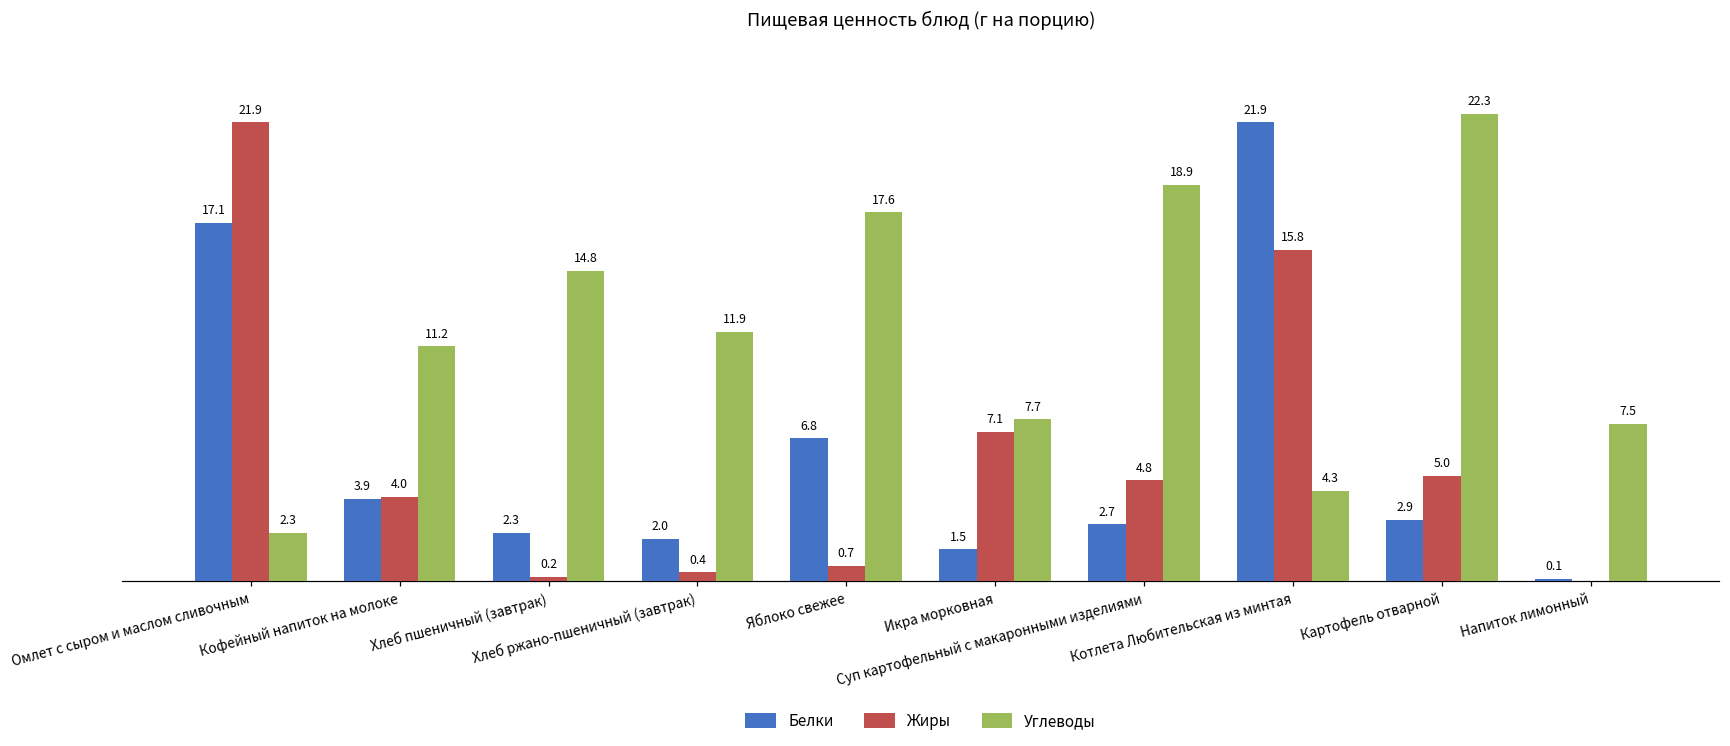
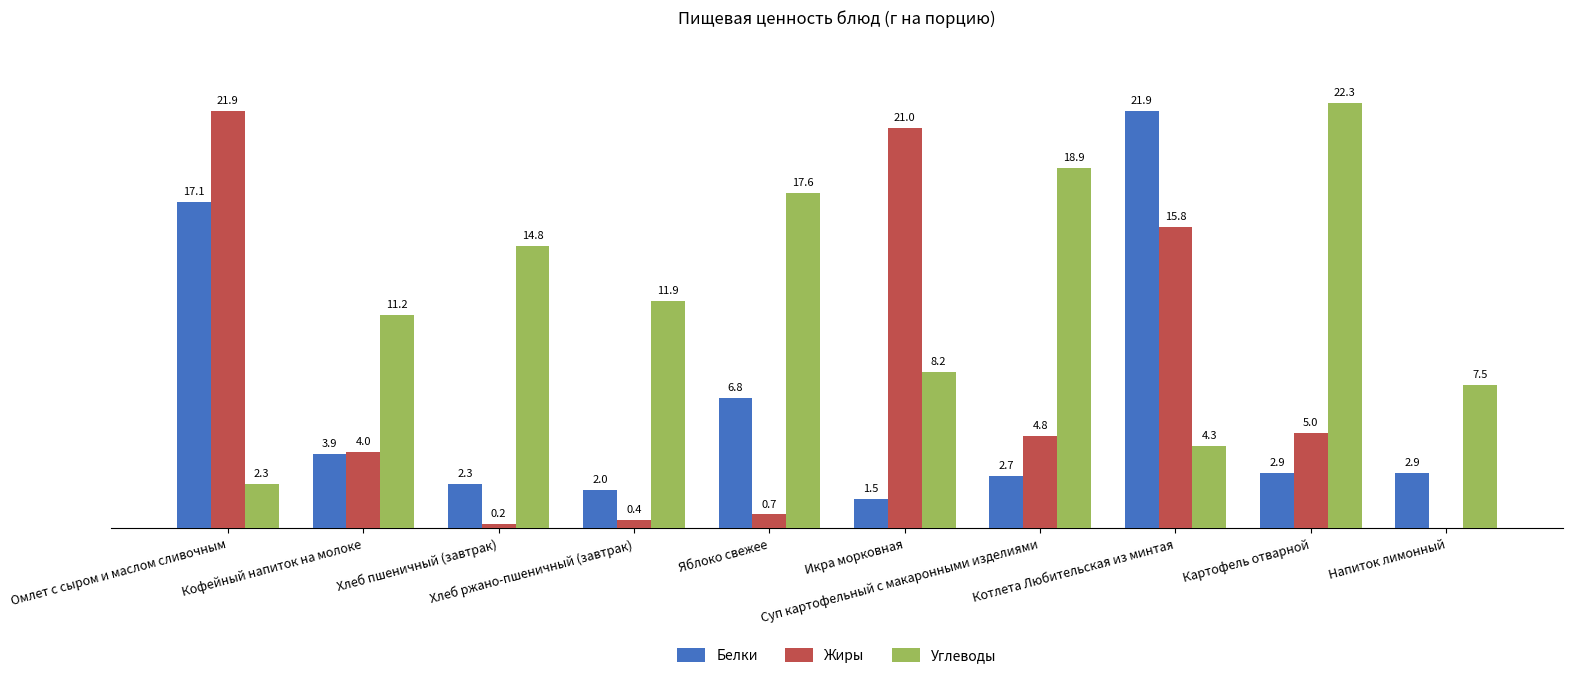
Жиры, Икра морковная: 7.1 -> 21.0
Углеводы, Икра морковная: 7.7 -> 8.2
Белки, Напиток лимонный: 0.1 -> 2.9
